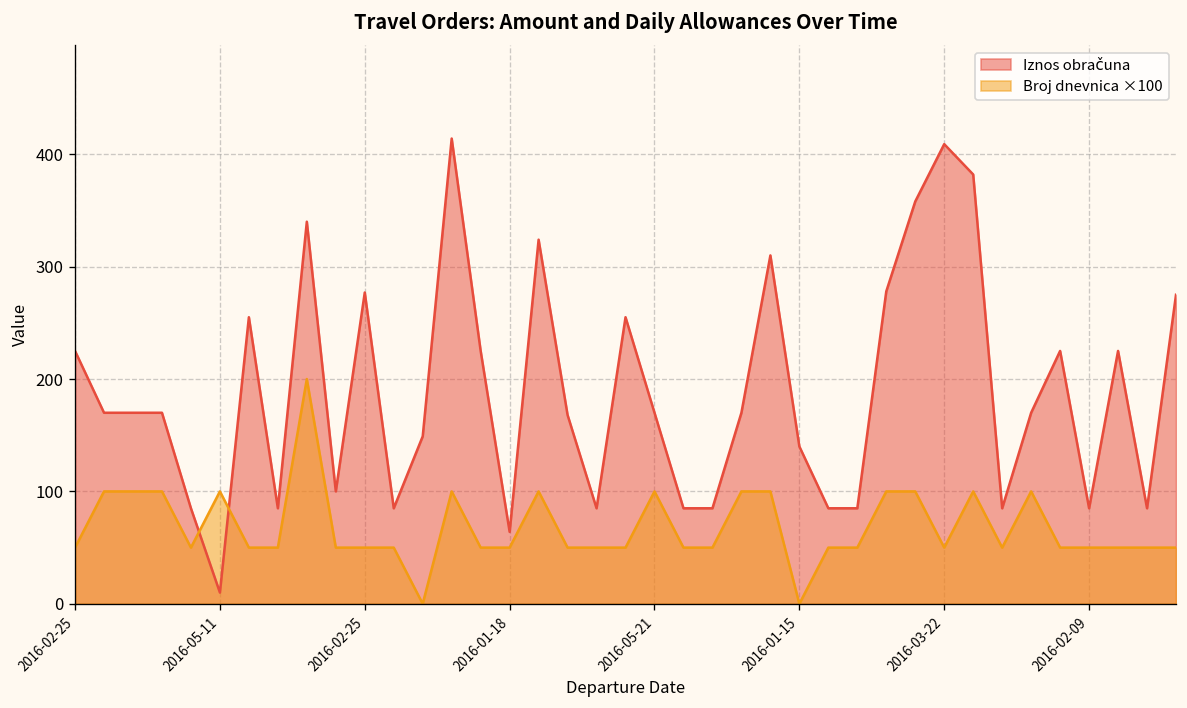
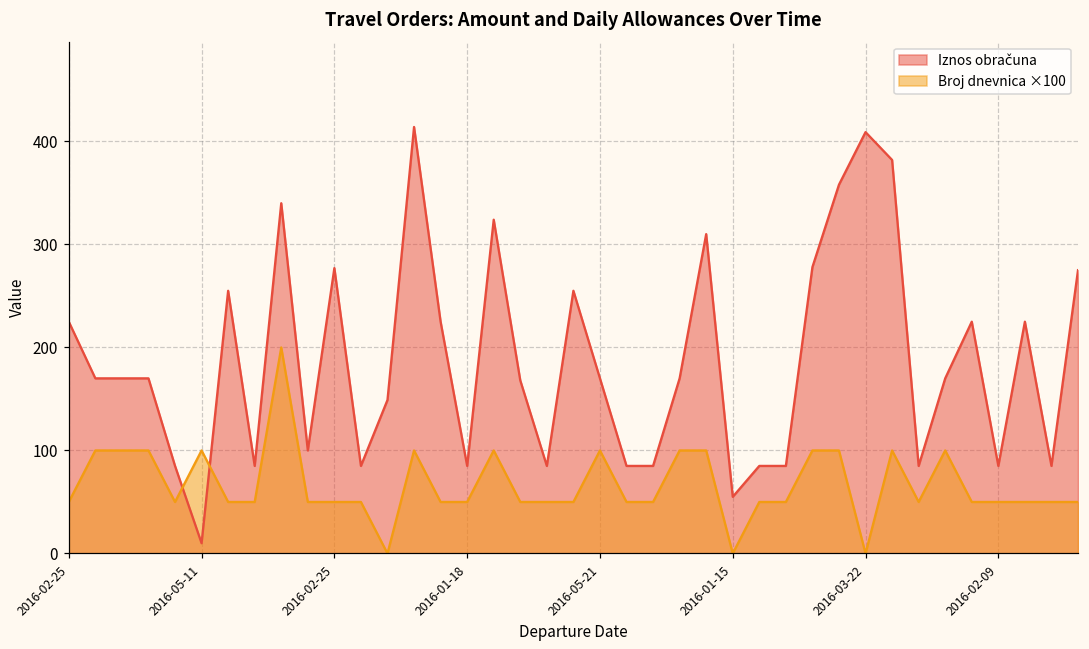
Iznos obračuna, 2016-01-18: 60 -> 90
Iznos obračuna, 2016-01-15: 140 -> 60
Broj dnevnica ×100, 2016-03-22: 50 -> 0
